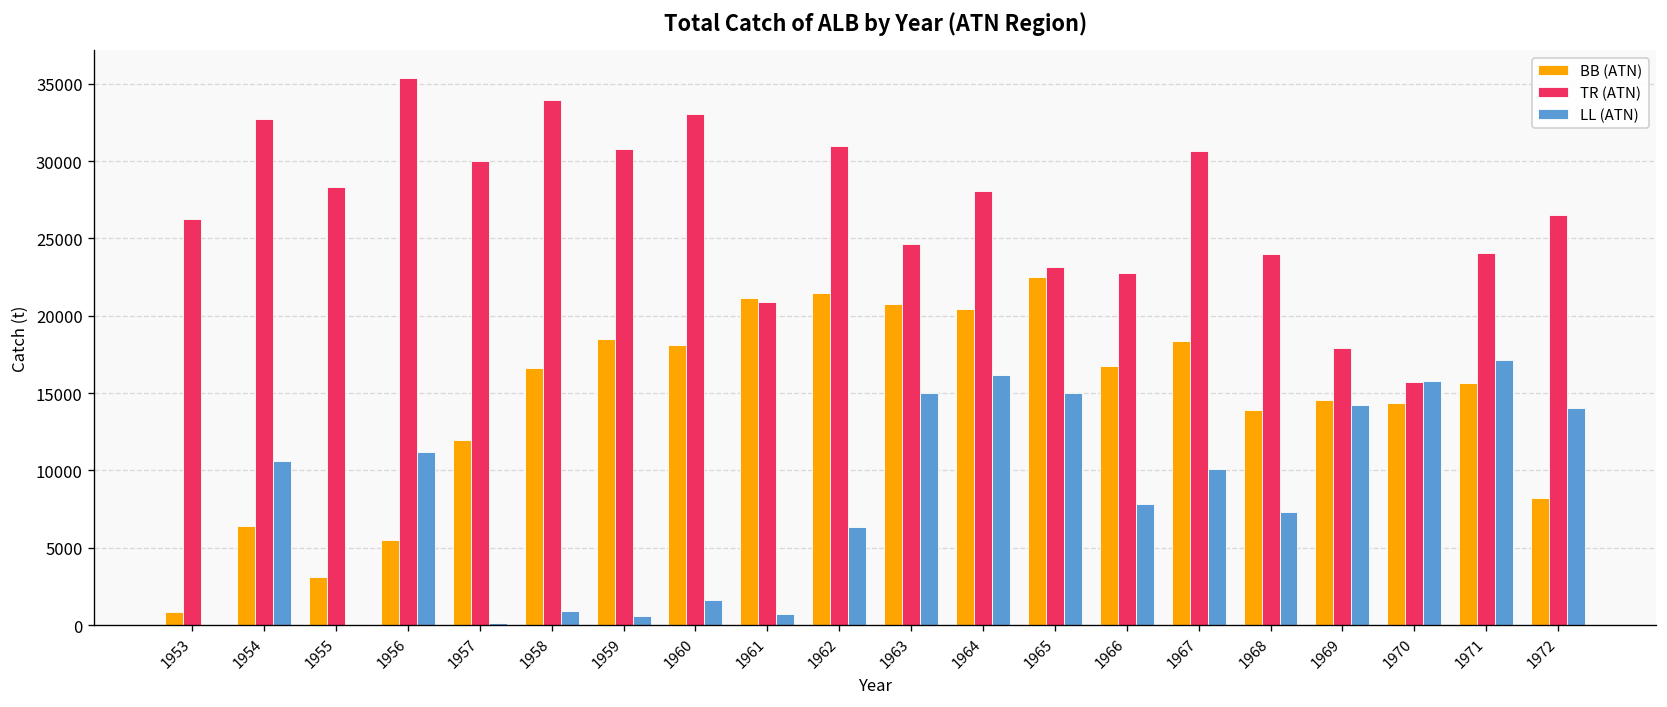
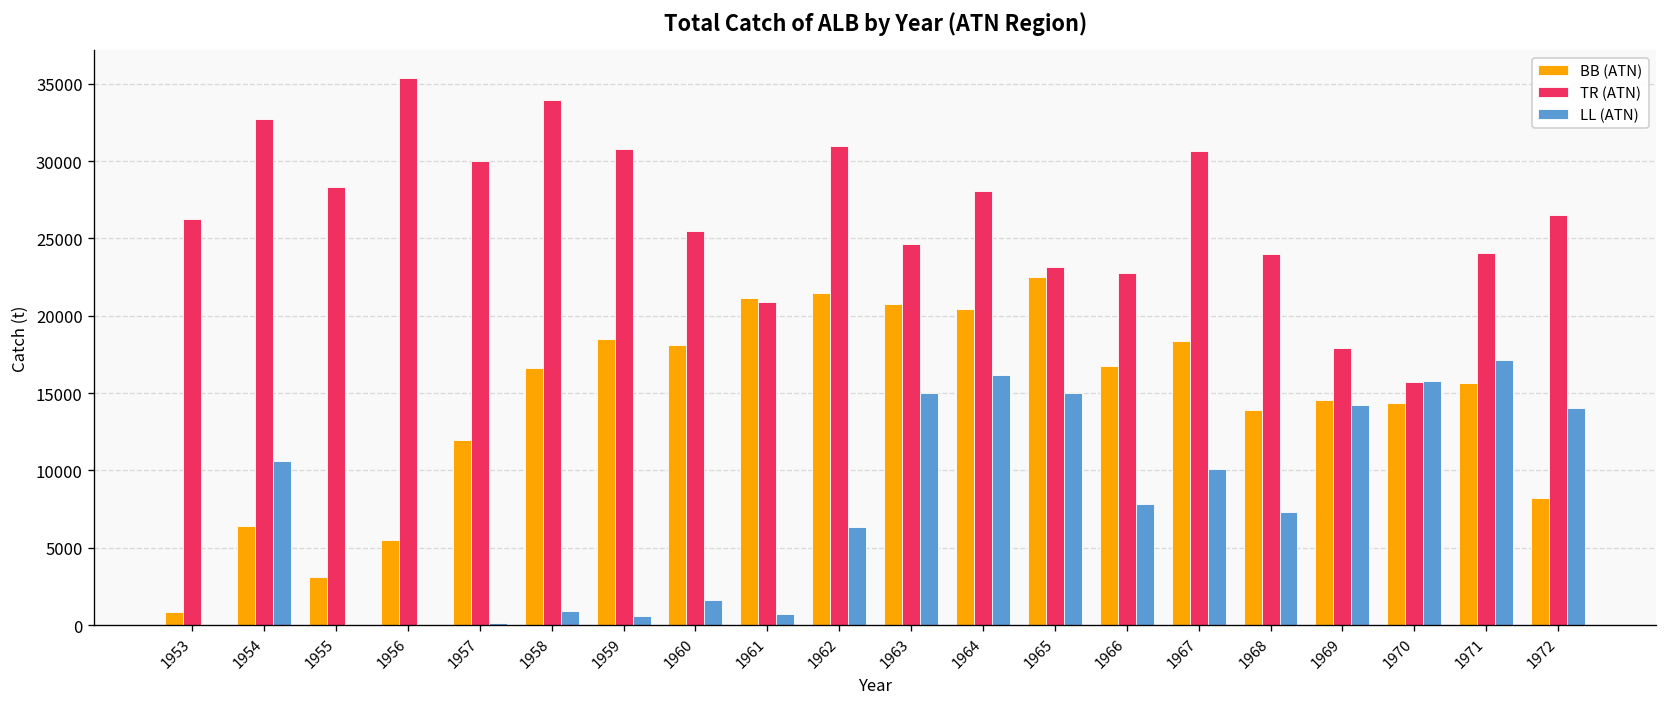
LL (ATN), 1956: 11200 -> 0
TR (ATN), 1960: 33100 -> 25500
